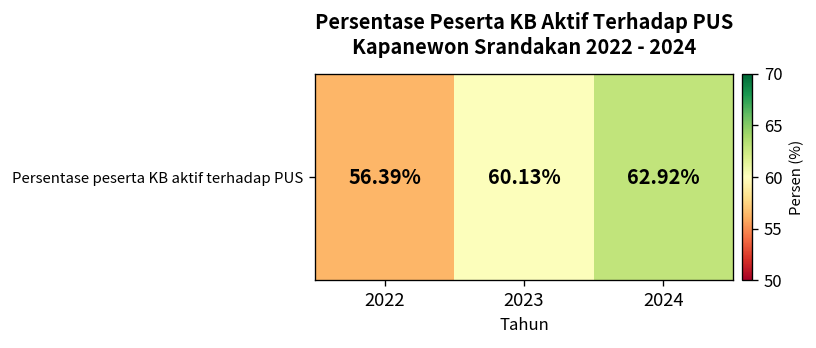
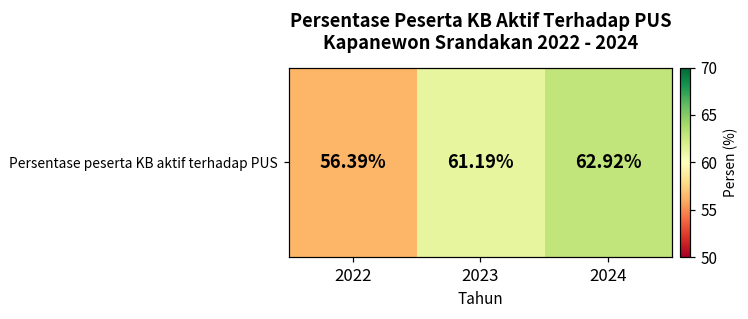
Persentase peserta KB aktif terhadap PUS, 2023: 60.13% -> 61.19%
